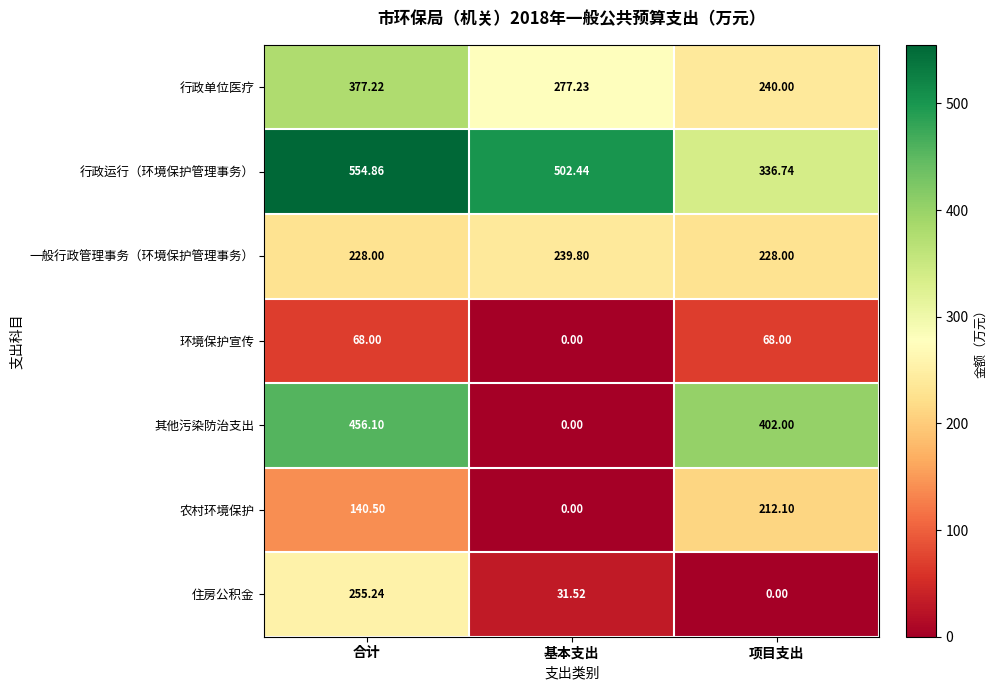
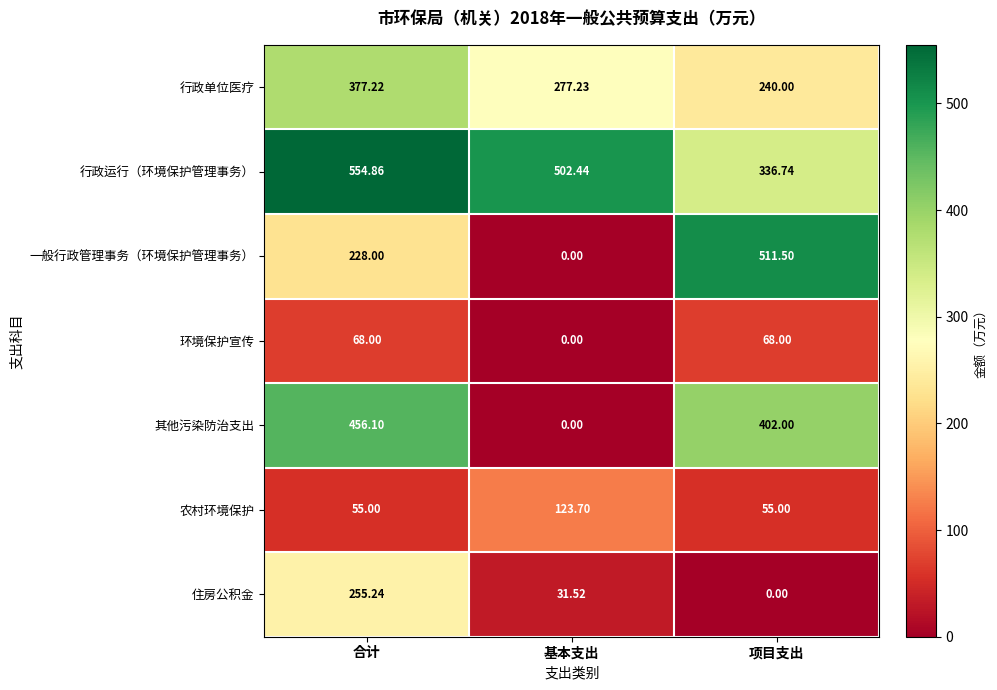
一般行政管理事务（环境保护管理事务）, 基本支出: 239.80 -> 0.00
一般行政管理事务（环境保护管理事务）, 项目支出: 228.00 -> 511.50
农村环境保护, 合计: 140.50 -> 55.00
农村环境保护, 基本支出: 0.00 -> 123.70
农村环境保护, 项目支出: 212.10 -> 55.00
